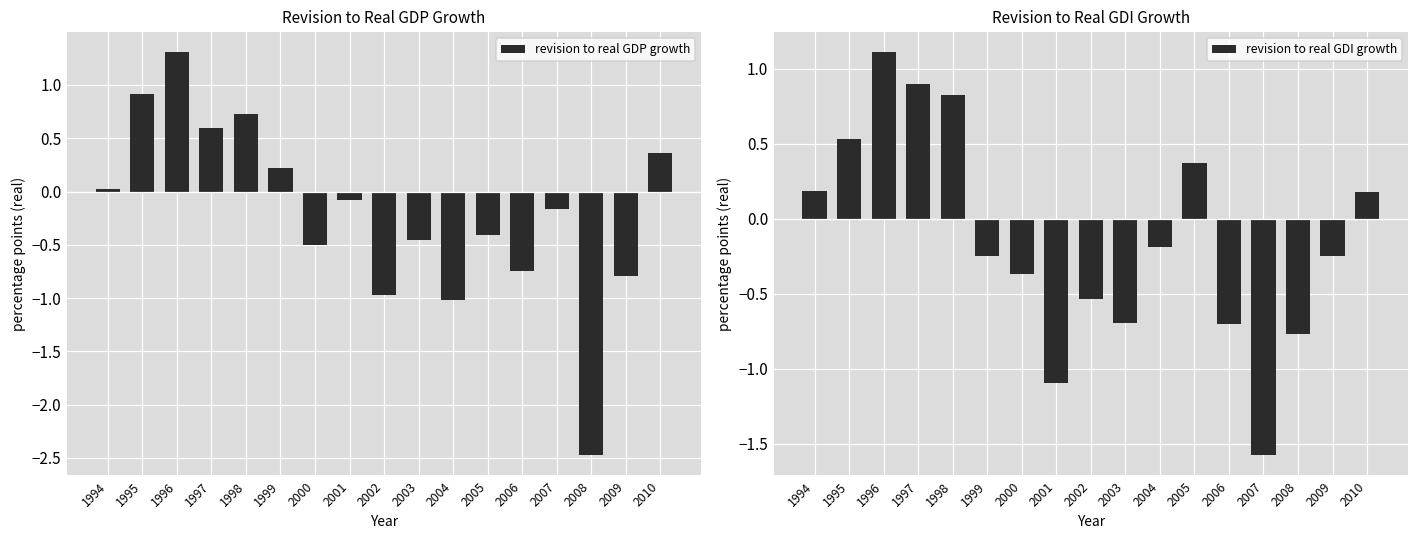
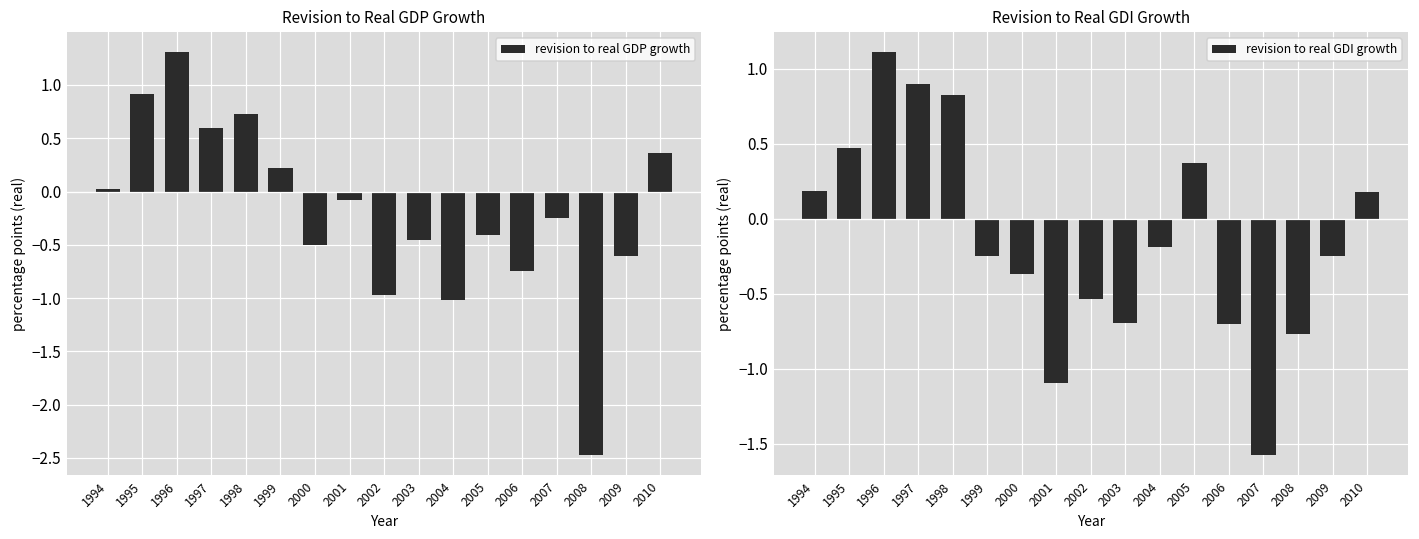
Revision to Real GDP Growth, 2007: -0.2 -> -0.3
Revision to Real GDP Growth, 2009: -0.8 -> -0.6
Revision to Real GDI Growth, 1995: 0.53 -> 0.47
